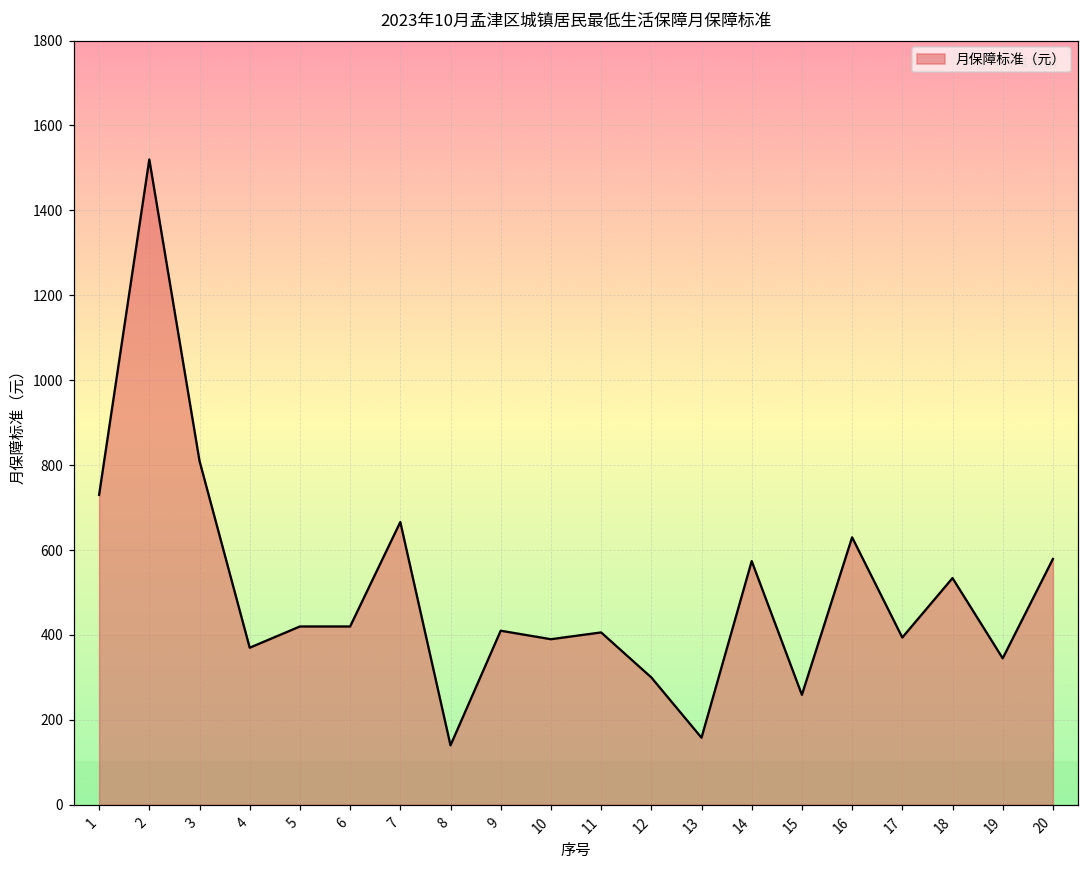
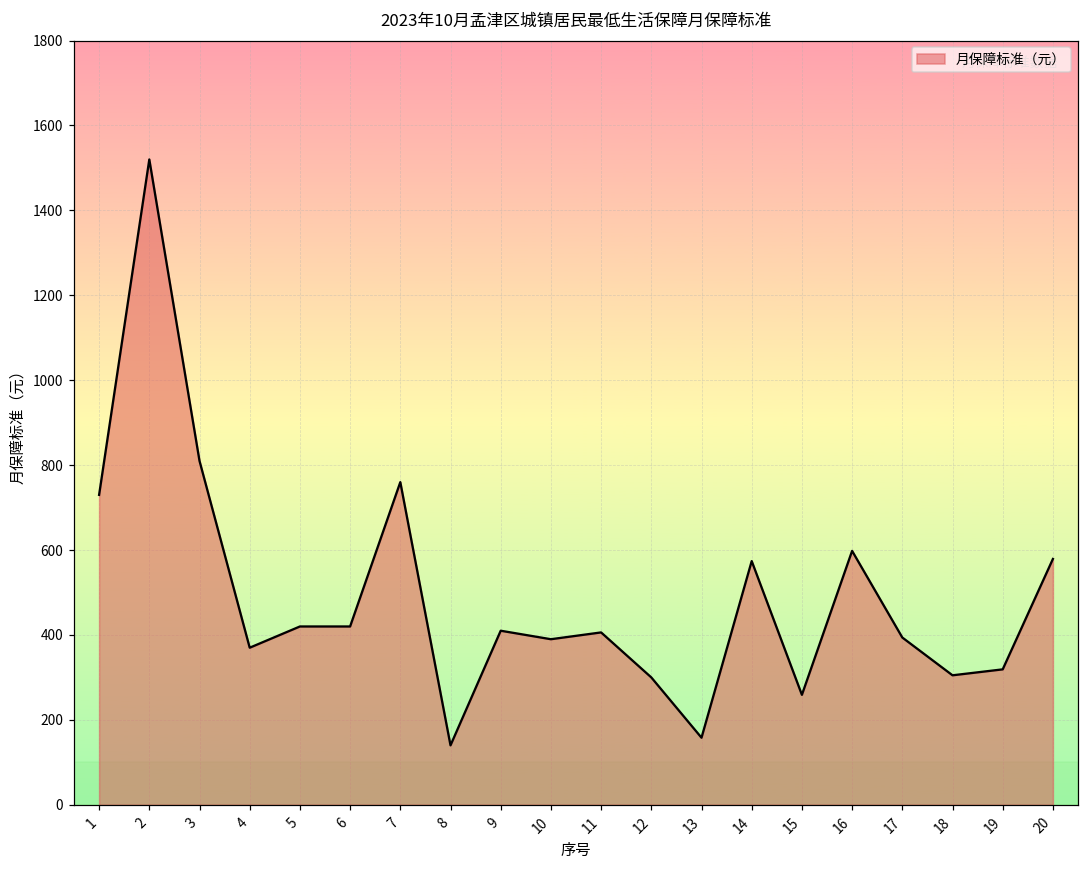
7: 670 -> 760
16: 630 -> 600
18: 530 -> 310
19: 350 -> 320
